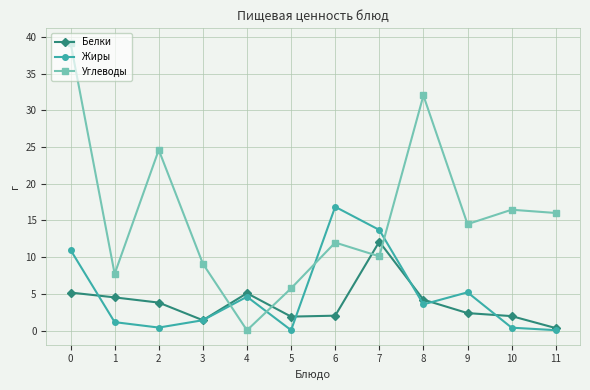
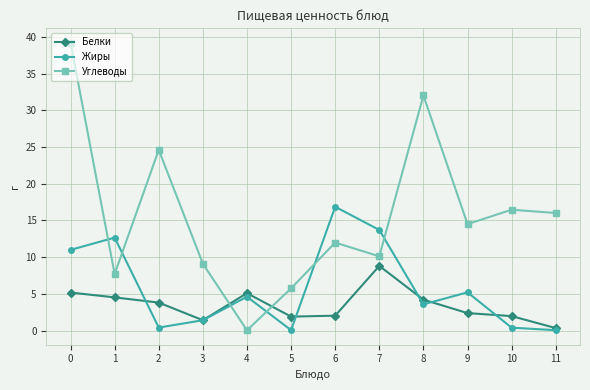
Жиры, 1: 1 -> 13
Белки, 7: 12 -> 9
